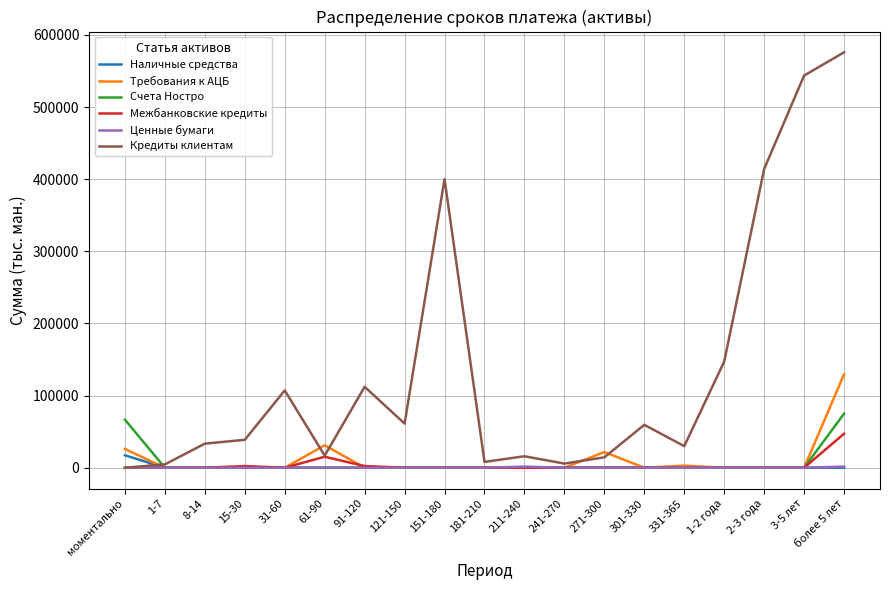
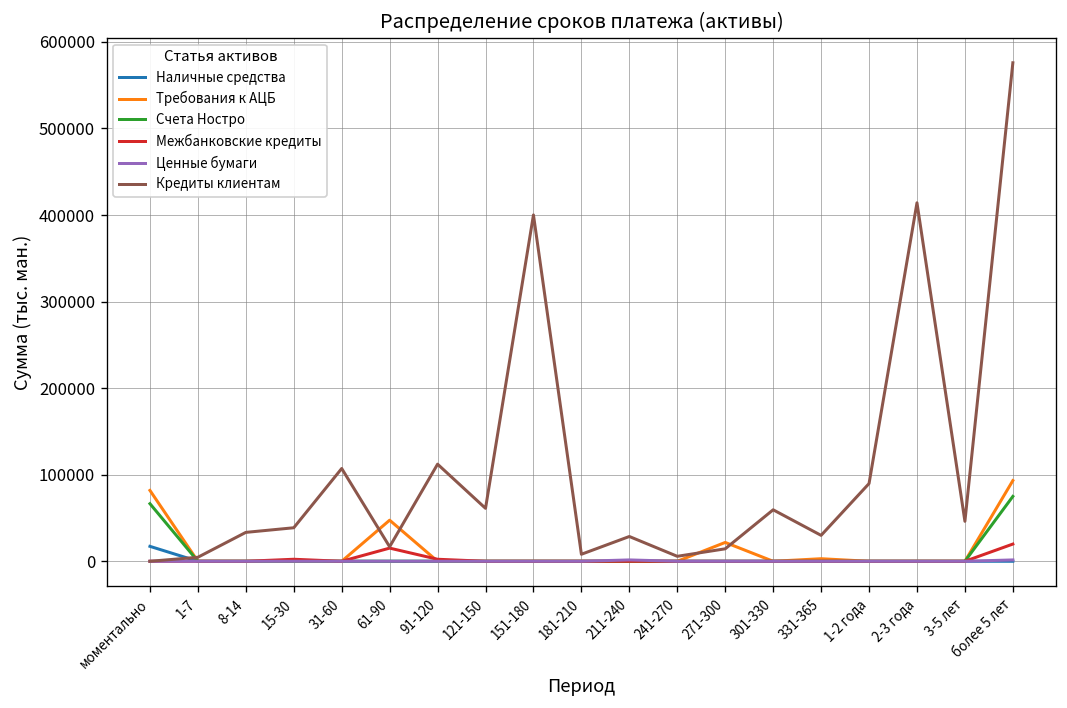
Требования к АЦБ, моментально: 30000 -> 80000
Требования к АЦБ, 61-90: 30000 -> 50000
Кредиты клиентам, 211-240: 20000 -> 30000
Кредиты клиентам, 1-2 года: 150000 -> 90000
Кредиты клиентам, 3-5 лет: 540000 -> 50000
Требования к АЦБ, более 5 лет: 130000 -> 90000
Межбанковские кредиты, более 5 лет: 50000 -> 20000
